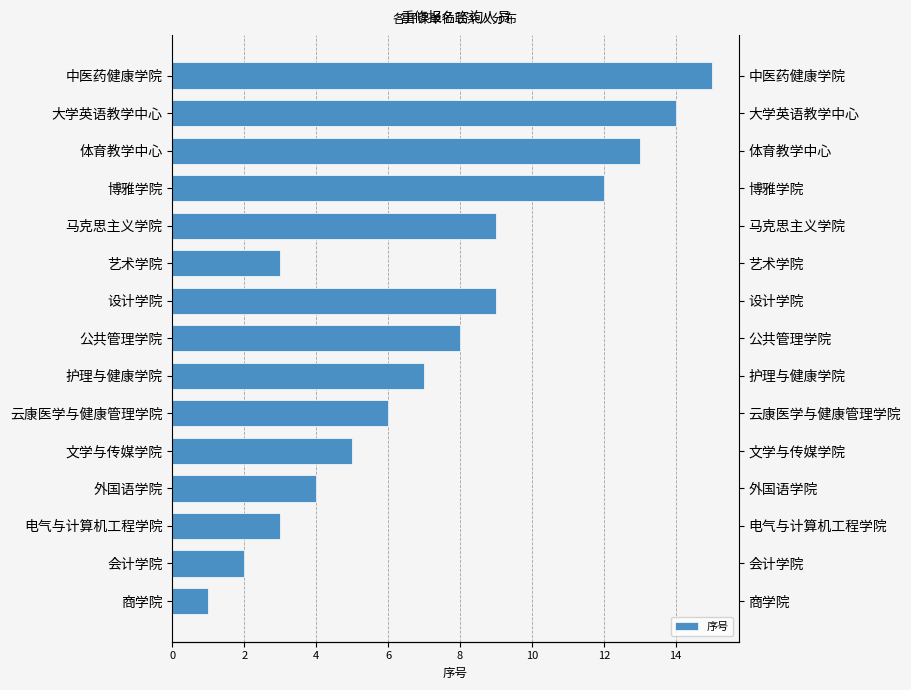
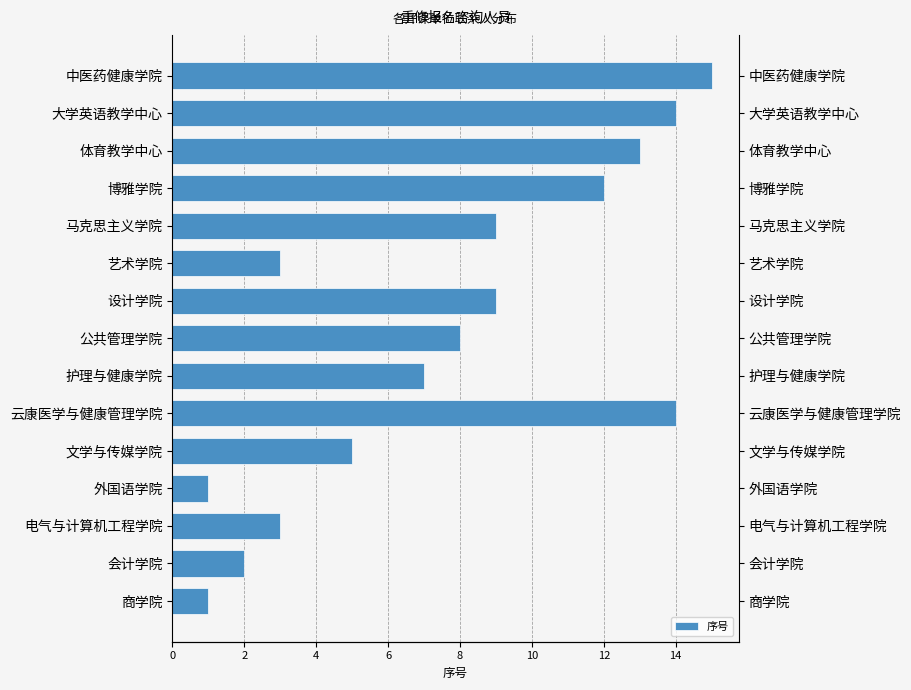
云康医学与健康管理学院: 6 -> 14
外国语学院: 4 -> 1
